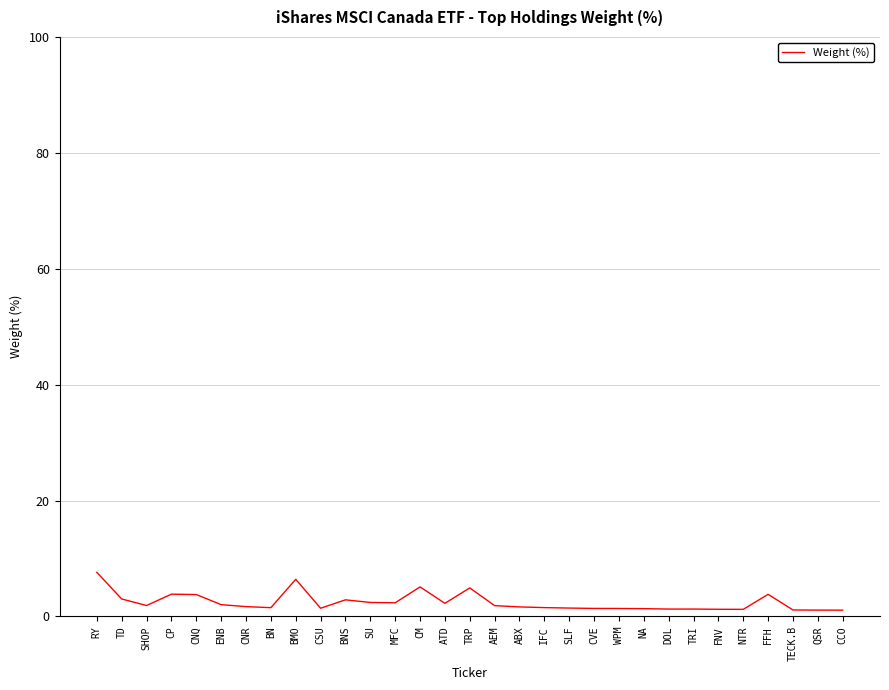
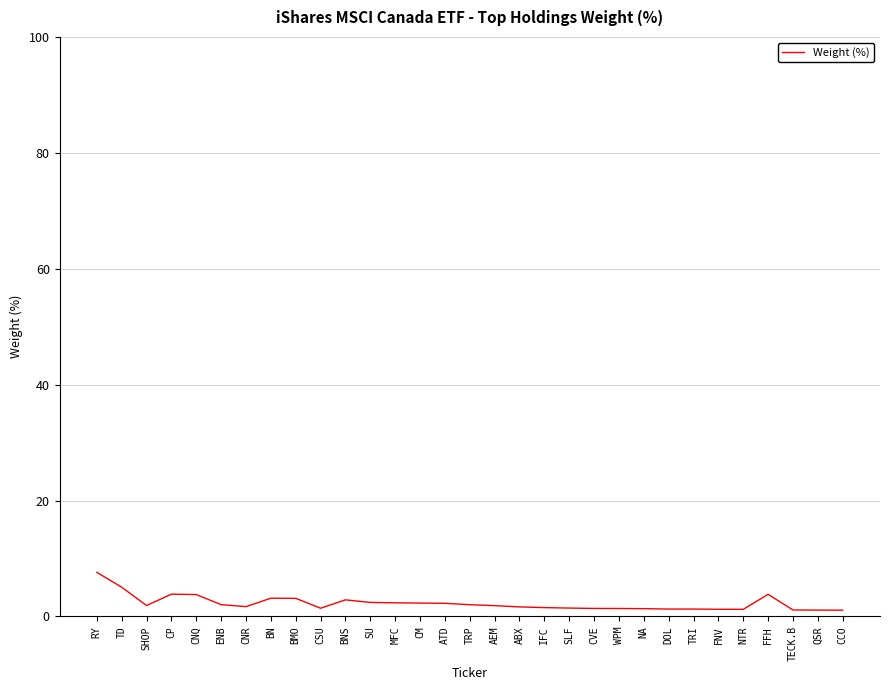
TD: 3 -> 5
BN: 2 -> 3
BMO: 6 -> 3
CM: 5 -> 2
TRP: 5 -> 2
